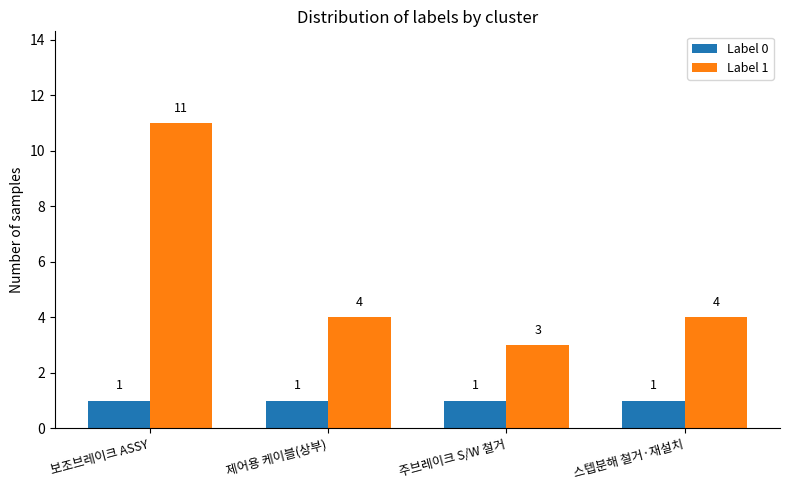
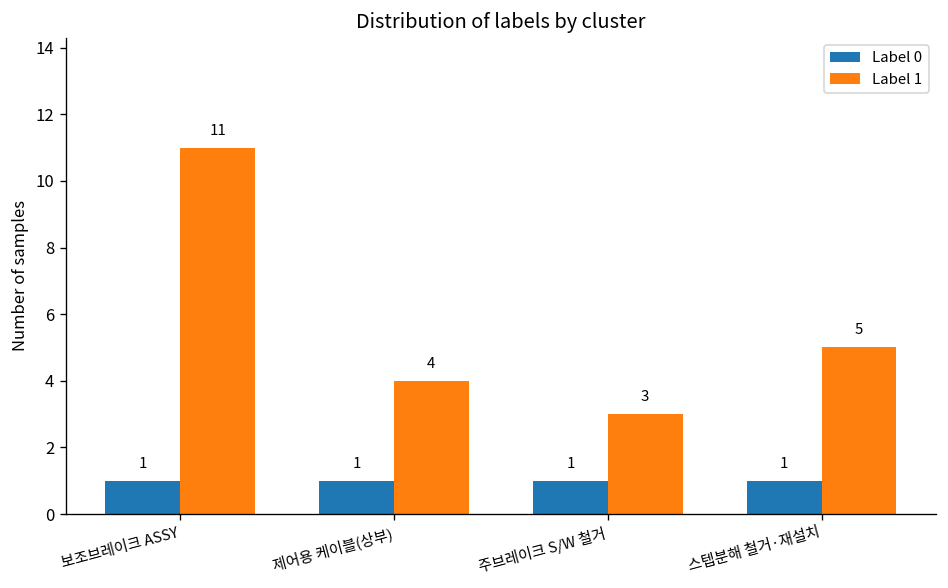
Label 1, 스텝분해 철거·재설치: 4 -> 5
